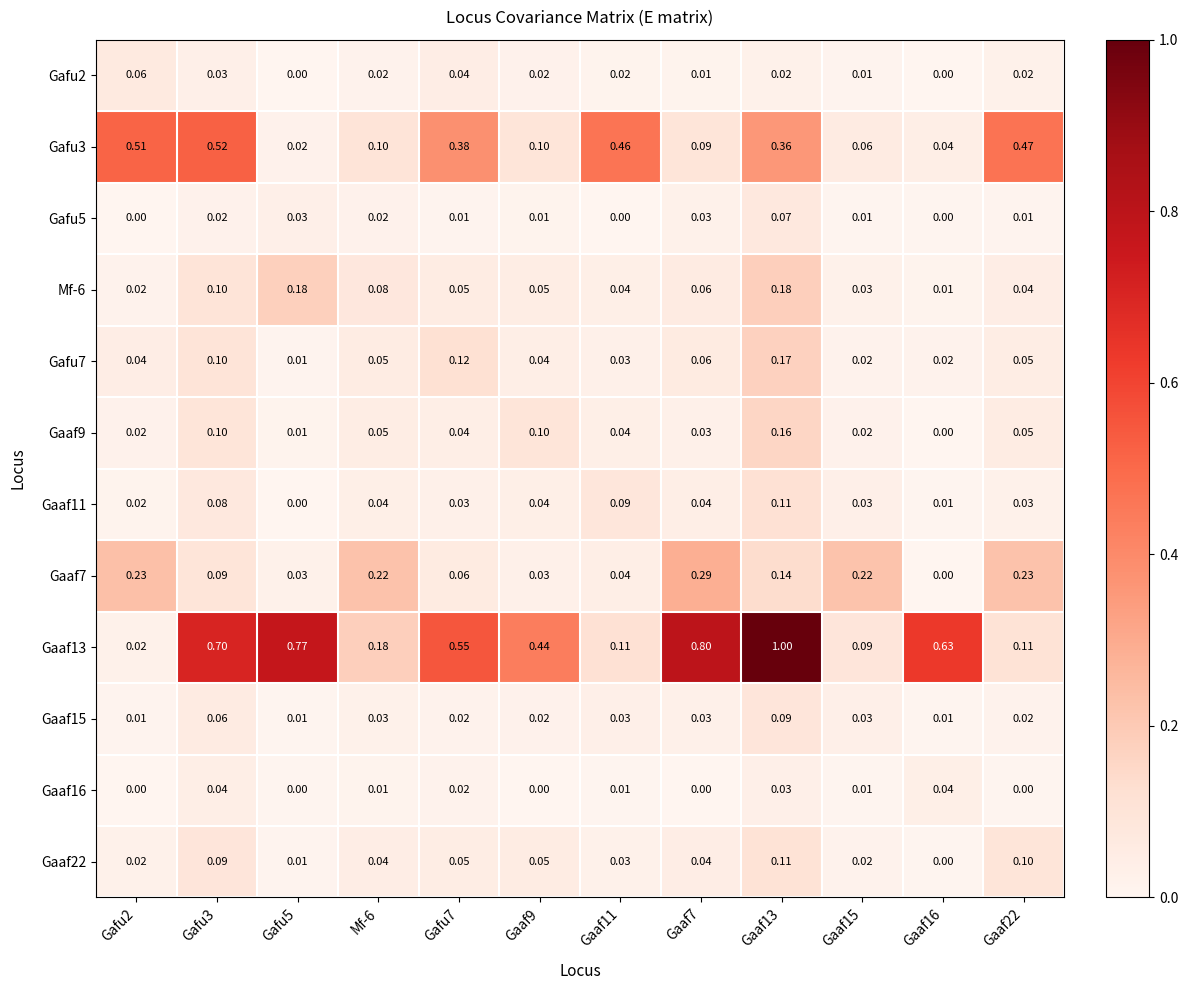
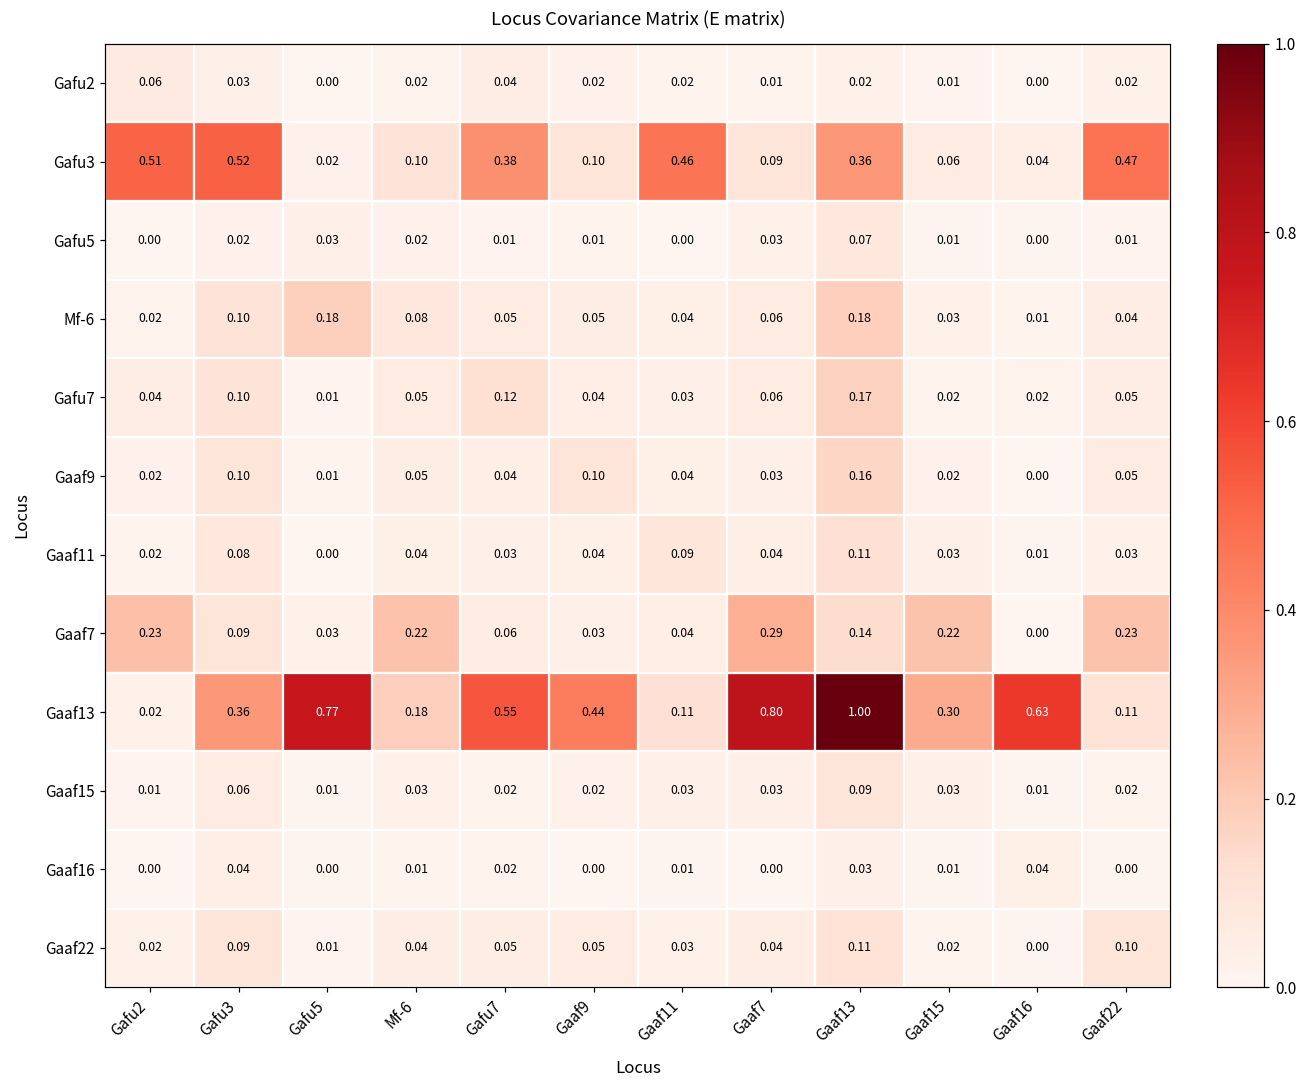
Gaaf13, Gafu3: 0.70 -> 0.36
Gaaf13, Gaaf15: 0.09 -> 0.30
